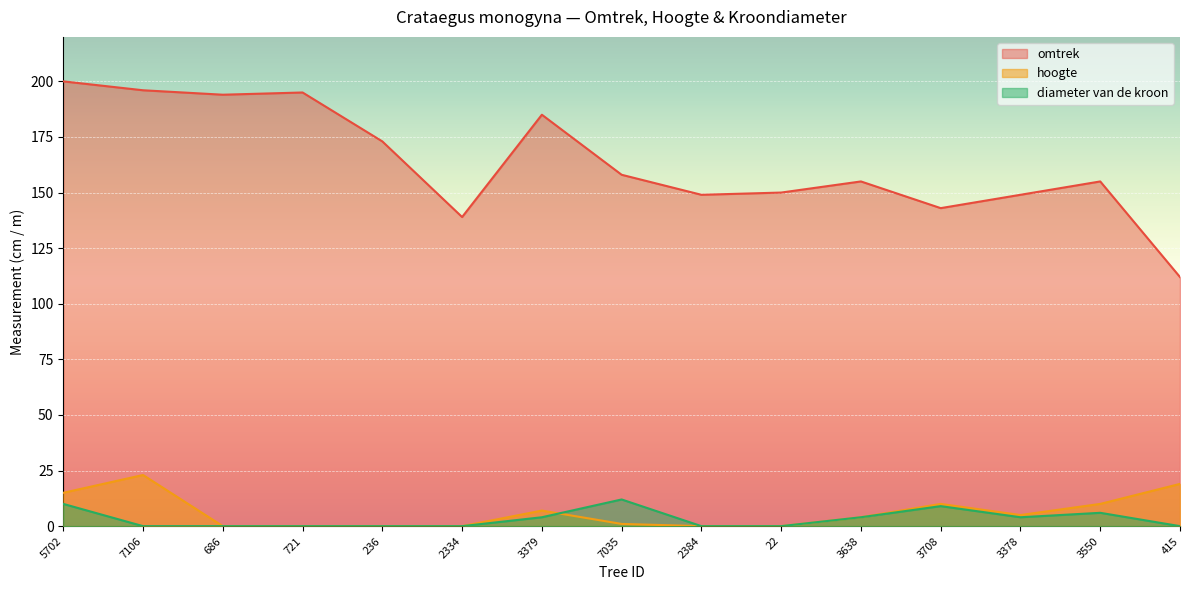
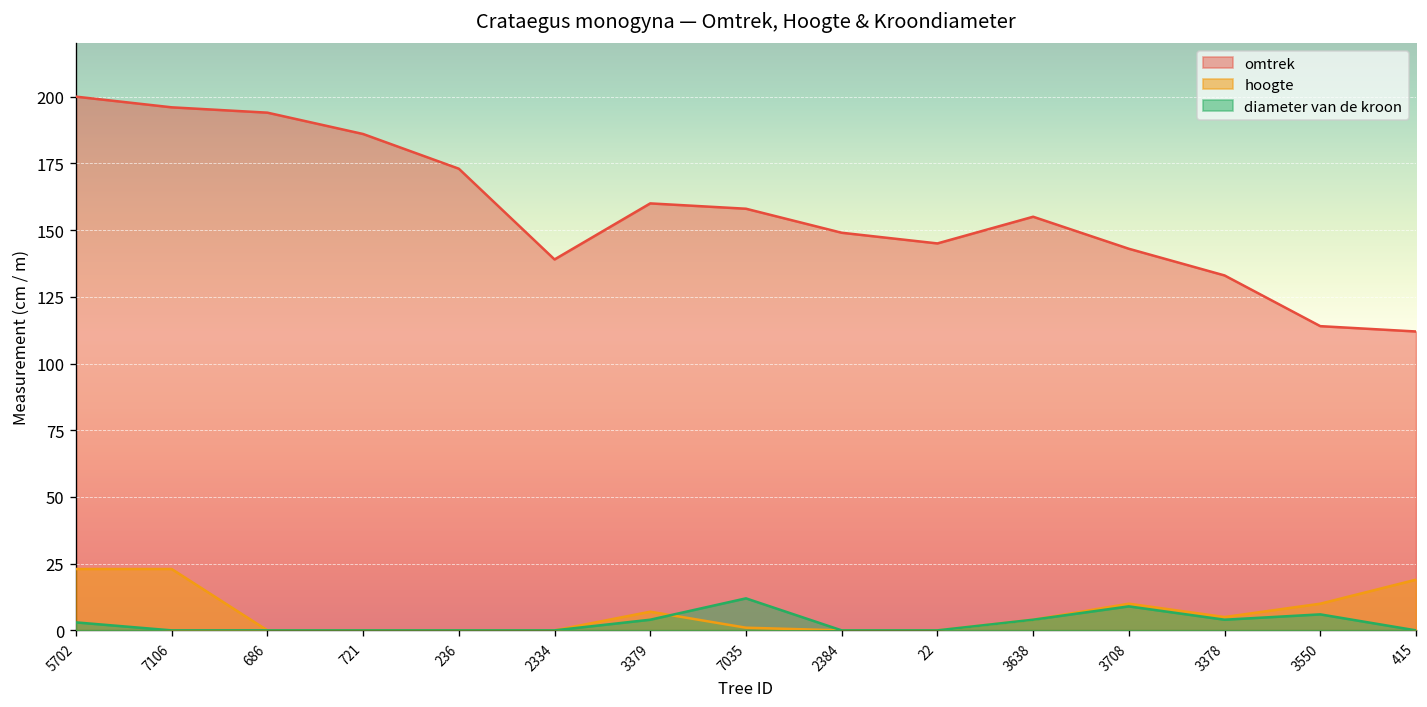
hoogte, 5702: 15 -> 23
diameter van de kroon, 5702: 10 -> 3
omtrek, 721: 195 -> 186
omtrek, 3379: 185 -> 160
omtrek, 22: 150 -> 145
omtrek, 3378: 149 -> 133
omtrek, 3550: 155 -> 114
